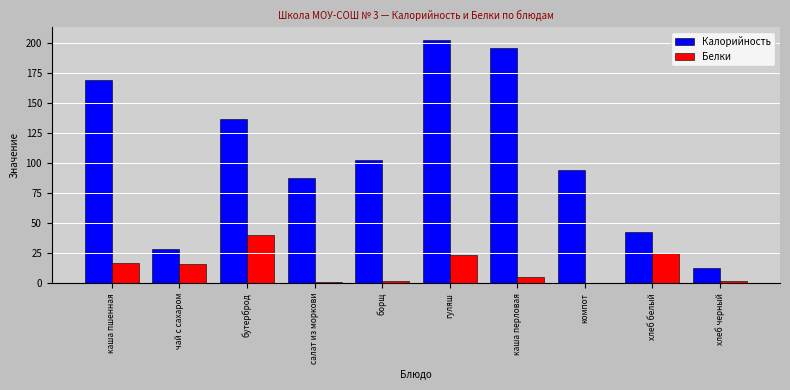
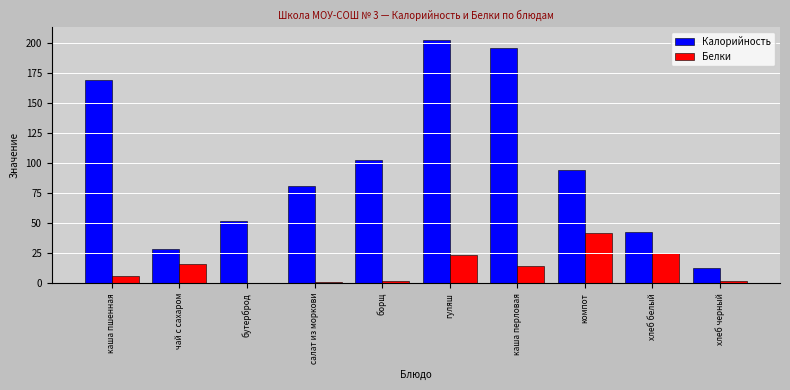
Белки, каша пшенная: 17 -> 6
Калорийность, бутерброд: 137 -> 52
Белки, бутерброд: 40 -> 0
Калорийность, салат из моркови: 88 -> 81
Белки, каша перловая: 5 -> 15
Белки, компот: 0 -> 42
